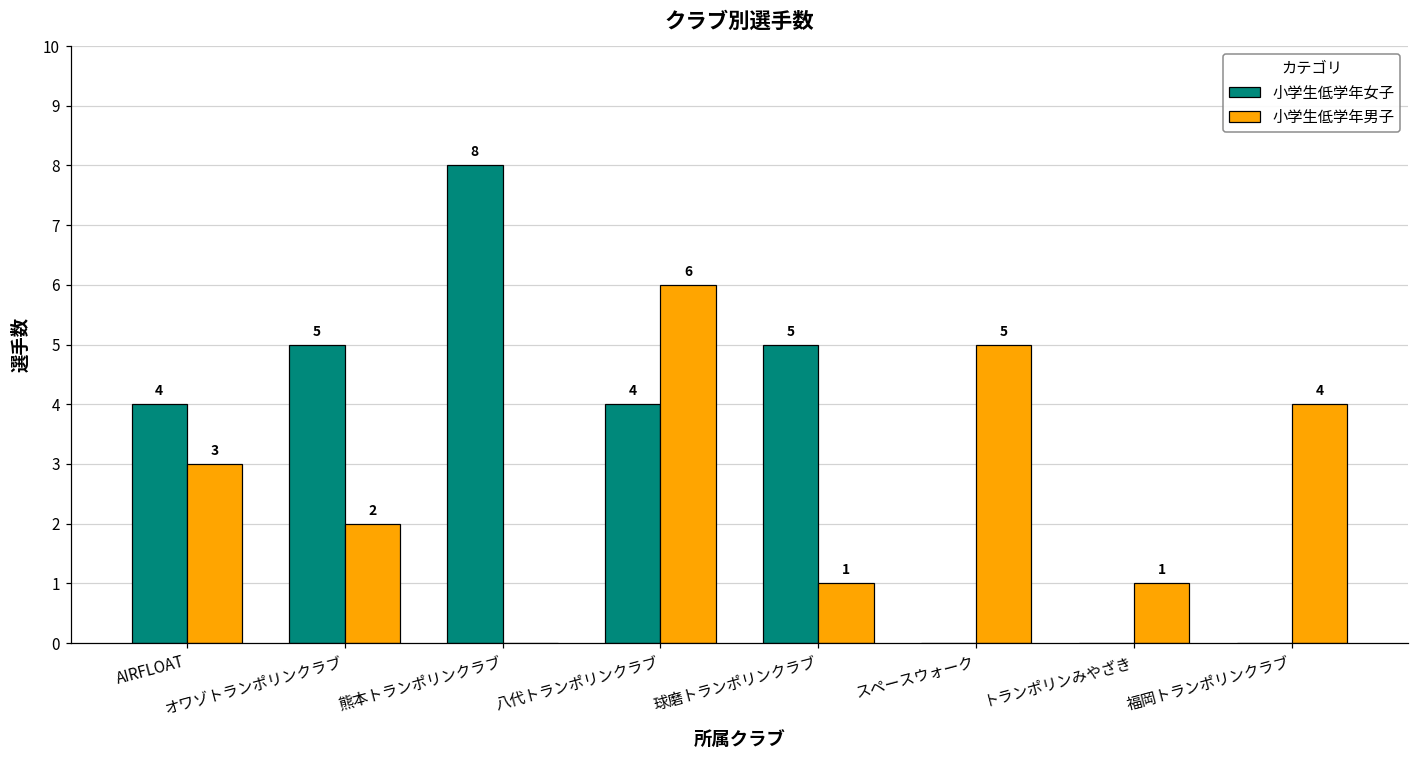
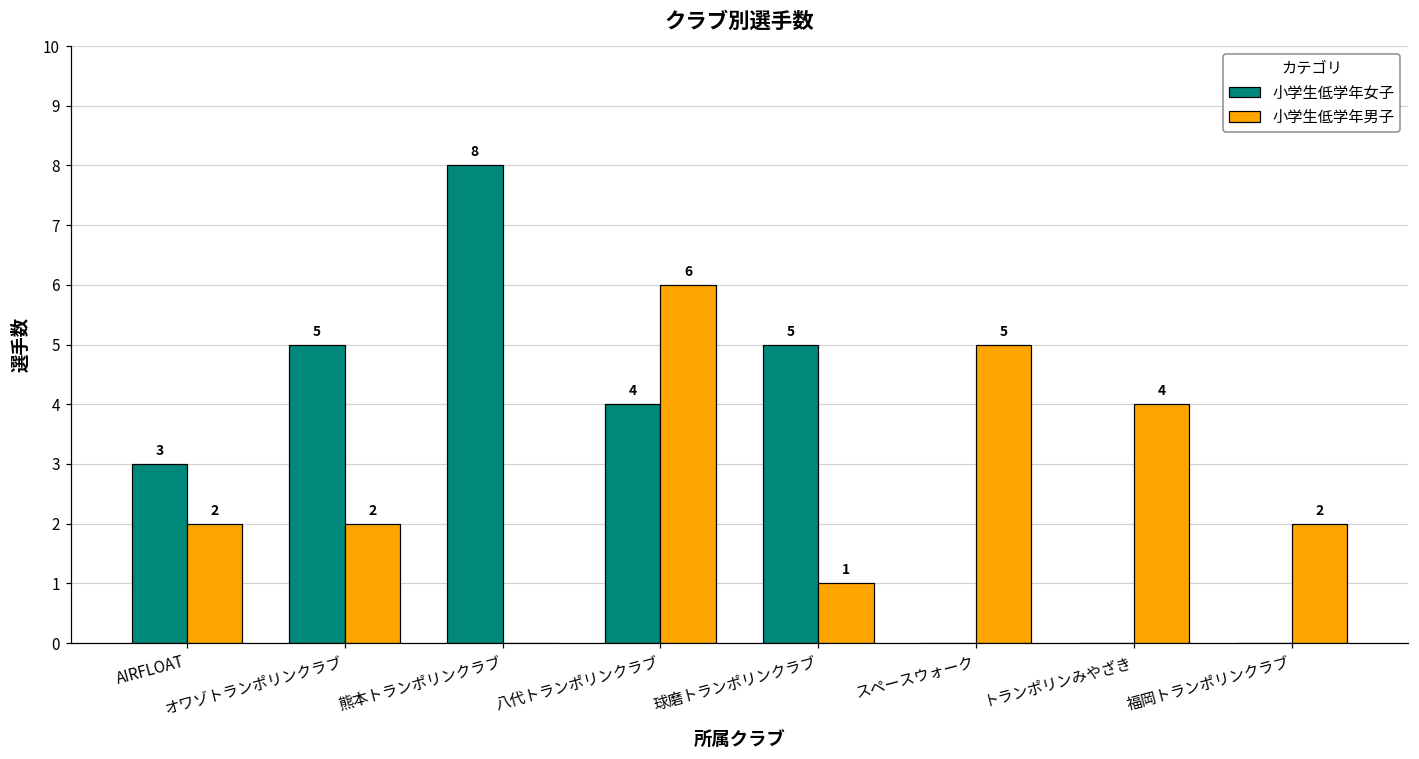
小学生低学年女子, AIRFLOAT: 4 -> 3
小学生低学年男子, AIRFLOAT: 3 -> 2
小学生低学年男子, トランポリンみやざき: 1 -> 4
小学生低学年男子, 福岡トランポリンクラブ: 4 -> 2
